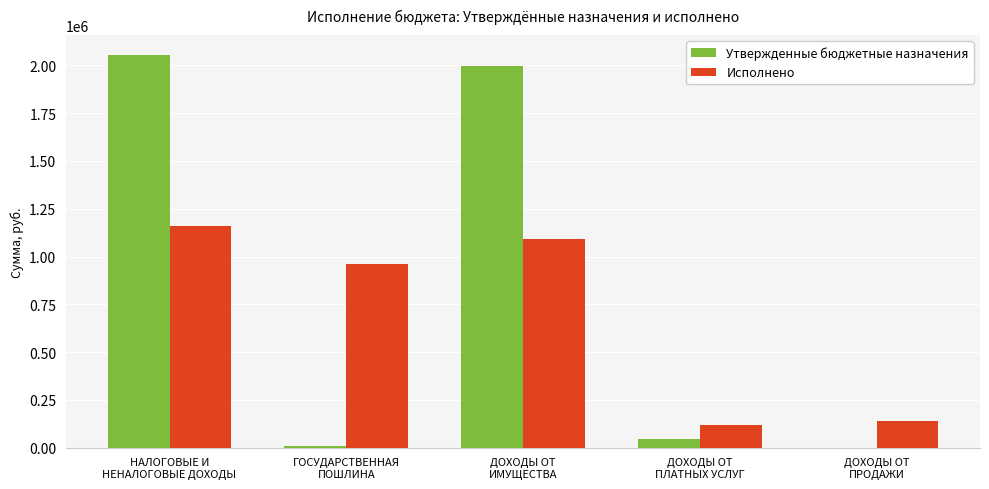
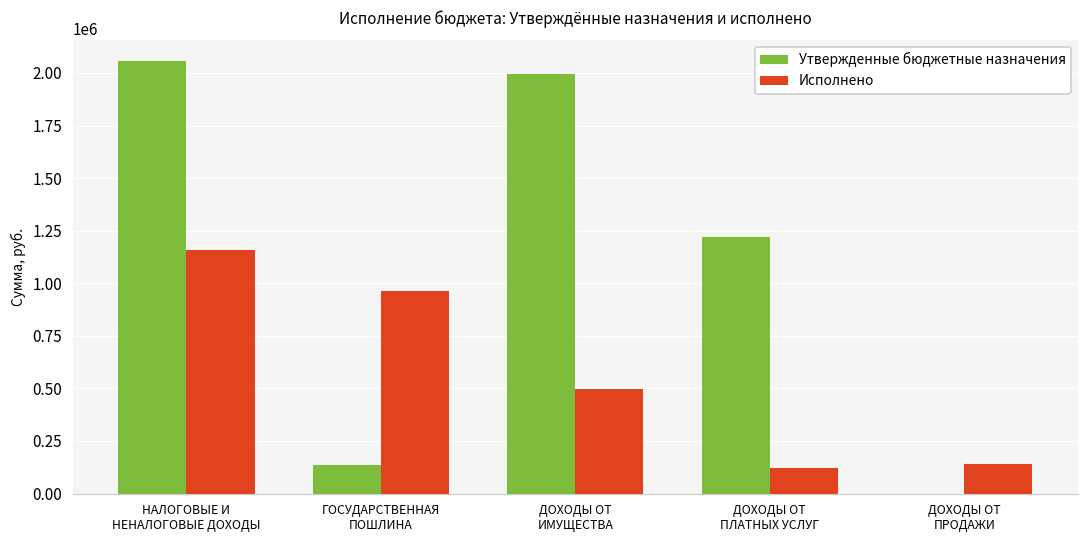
Утвержденные бюджетные назначения, ГОСУДАРСТВЕННАЯ ПОШЛИНА: 10000 -> 140000
Исполнено, ДОХОДЫ ОТ ИМУЩЕСТВА: 1090000 -> 500000
Утвержденные бюджетные назначения, ДОХОДЫ ОТ ПЛАТНЫХ УСЛУГ: 50000 -> 1220000
